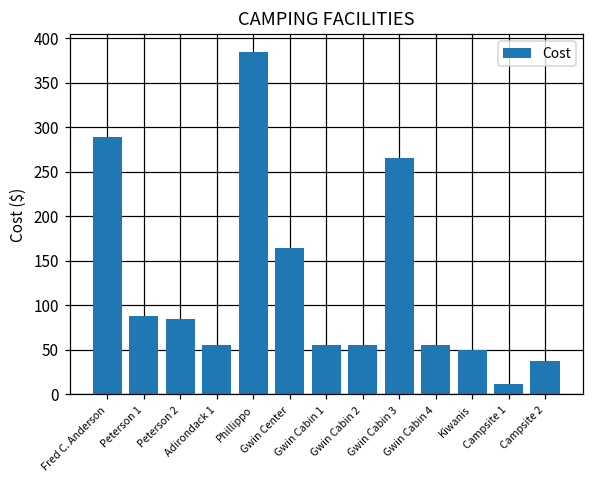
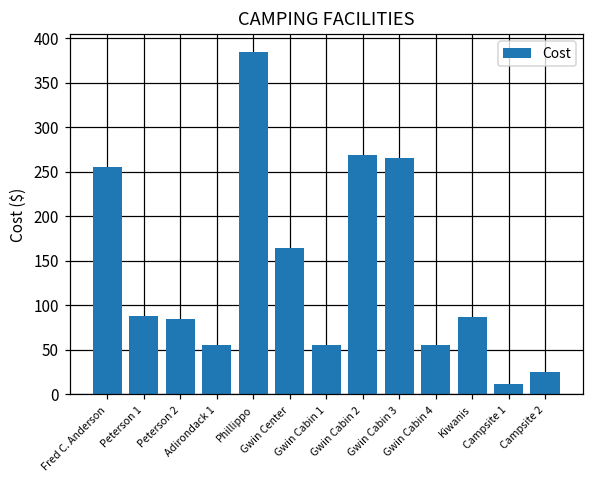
Fred C. Anderson: 290 -> 260
Gwin Cabin 2: 60 -> 270
Kiwanis: 50 -> 90
Campsite 2: 40 -> 30
